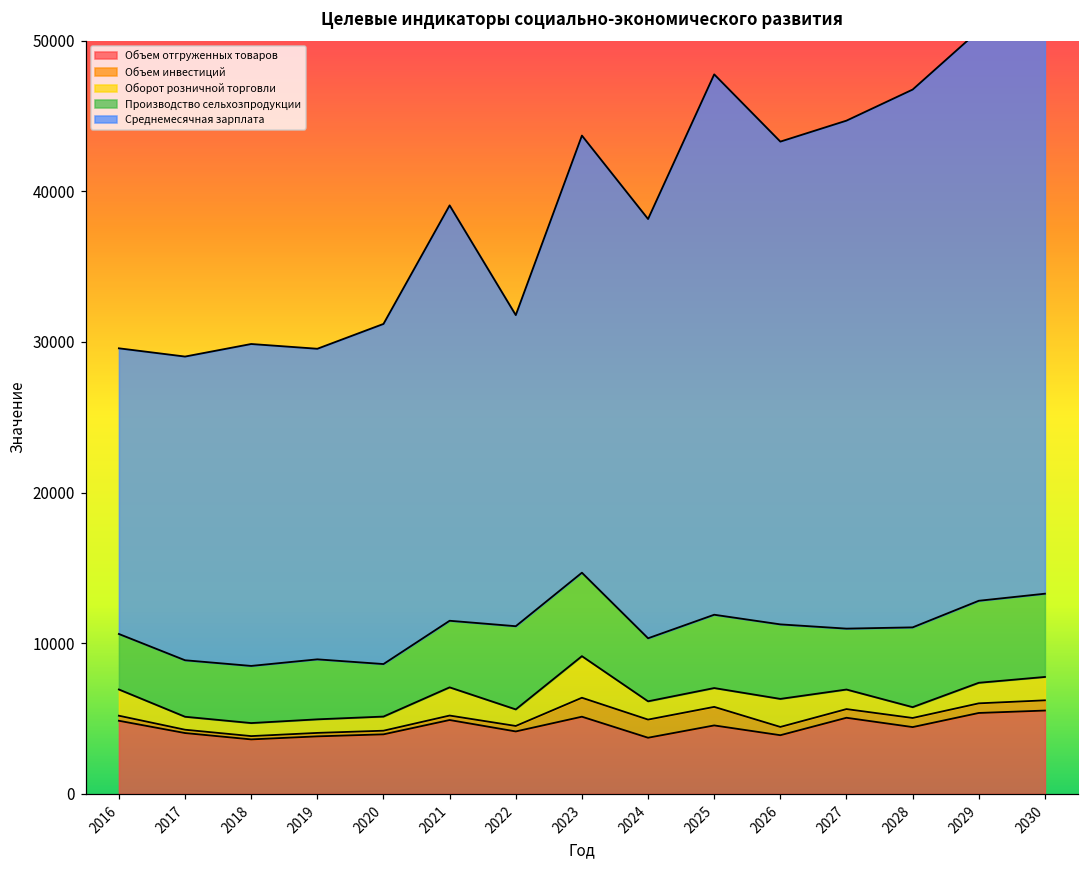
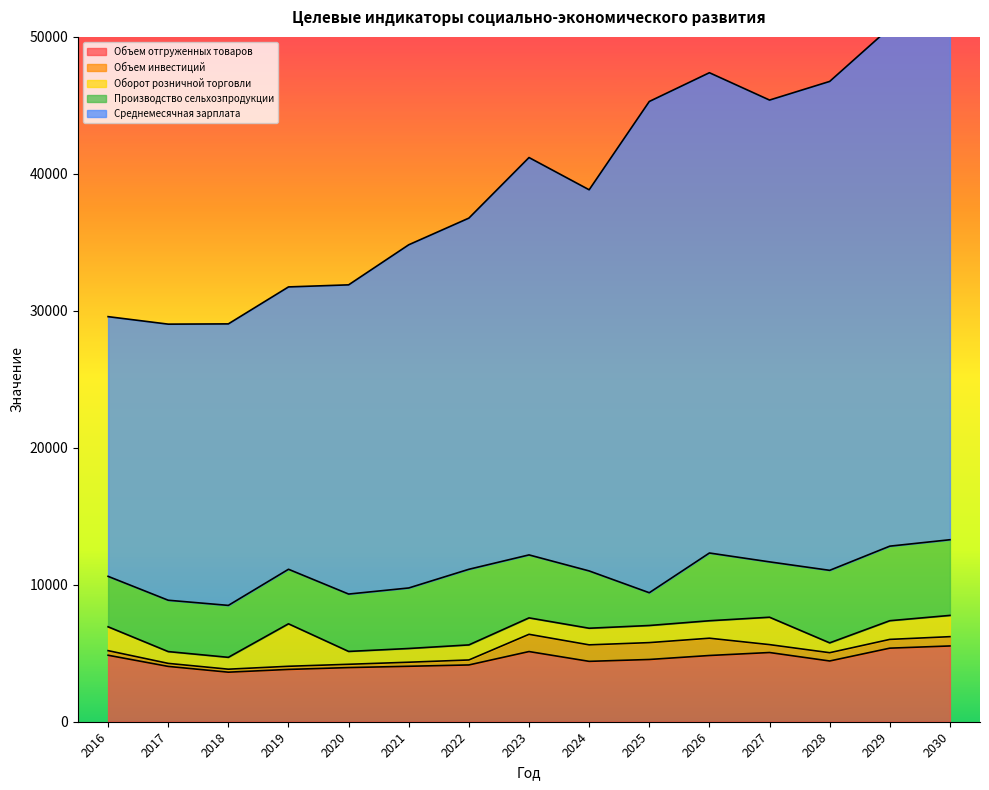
Среднемесячная зарплата, 2018: 21400 -> 20600
Оборот розничной торговли, 2019: 900 -> 3100
Производство сельхозпродукции, 2020: 3500 -> 4200
Объем отгруженных товаров, 2021: 4900 -> 4000
Оборот розничной торговли, 2021: 1900 -> 1000
Среднемесячная зарплата, 2021: 27600 -> 25100
Среднемесячная зарплата, 2022: 20600 -> 25600
Оборот розничной торговли, 2023: 2800 -> 1200
Производство сельхозпродукции, 2023: 5500 -> 4600
Объем отгруженных товаров, 2024: 3700 -> 4400
Производство сельхозпродукции, 2025: 4900 -> 2400
Объем отгруженных товаров, 2026: 3900 -> 4800
Объем инвестиций, 2026: 500 -> 1300
Оборот розничной торговли, 2026: 1900 -> 1300
Среднемесячная зарплата, 2026: 32000 -> 35100
Оборот розничной торговли, 2027: 1300 -> 2000
